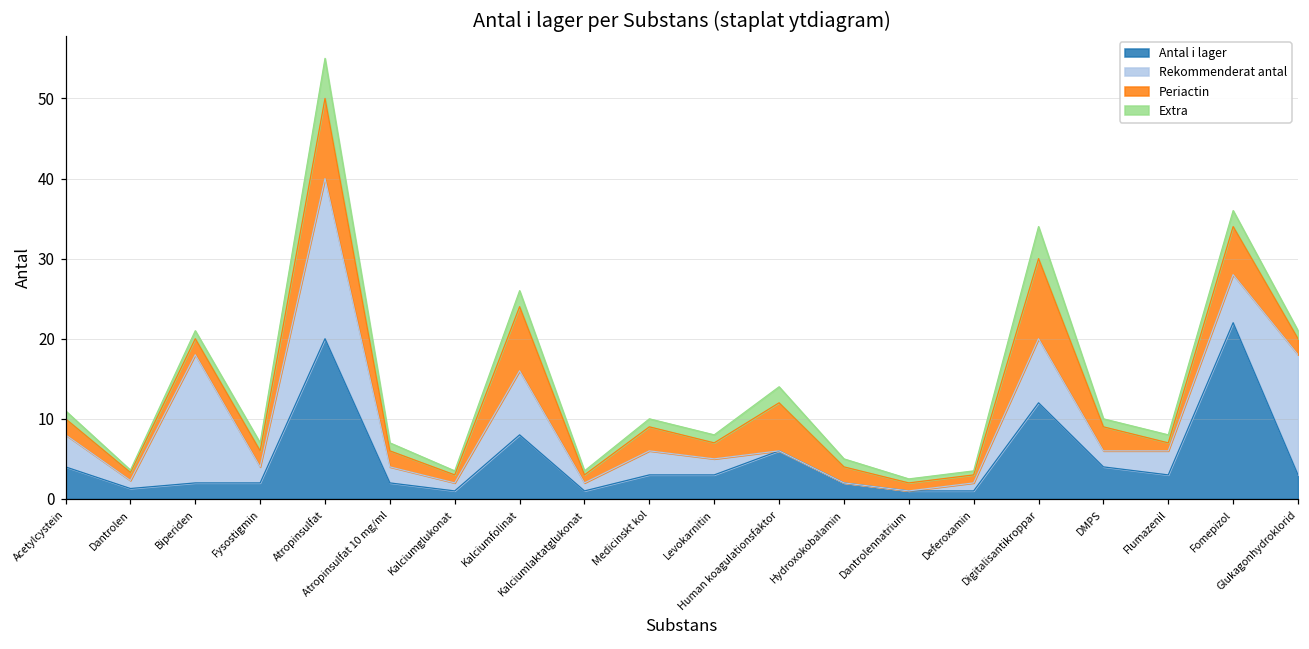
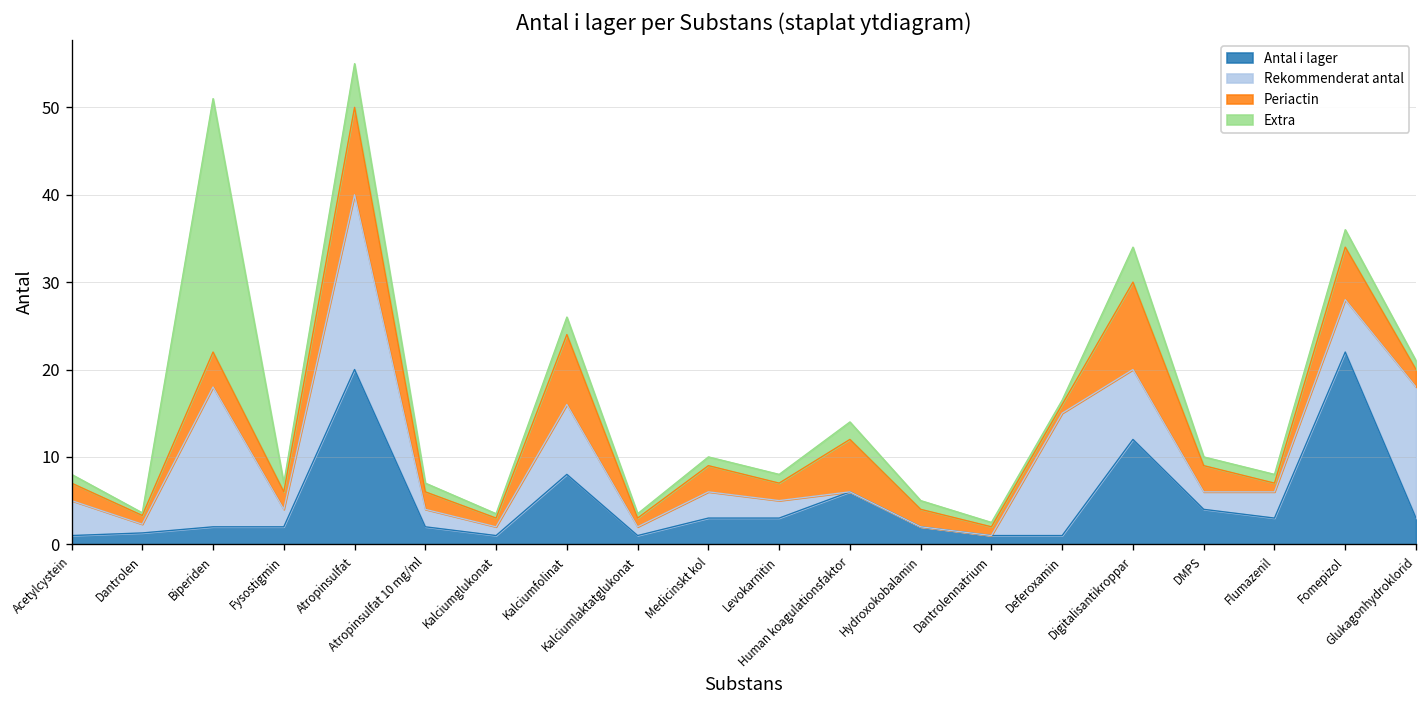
Antal i lager, Acetylcystein: 4 -> 1
Periactin, Biperiden: 2 -> 4
Extra, Biperiden: 1 -> 29
Rekommenderat antal, Deferoxamin: 1 -> 14
